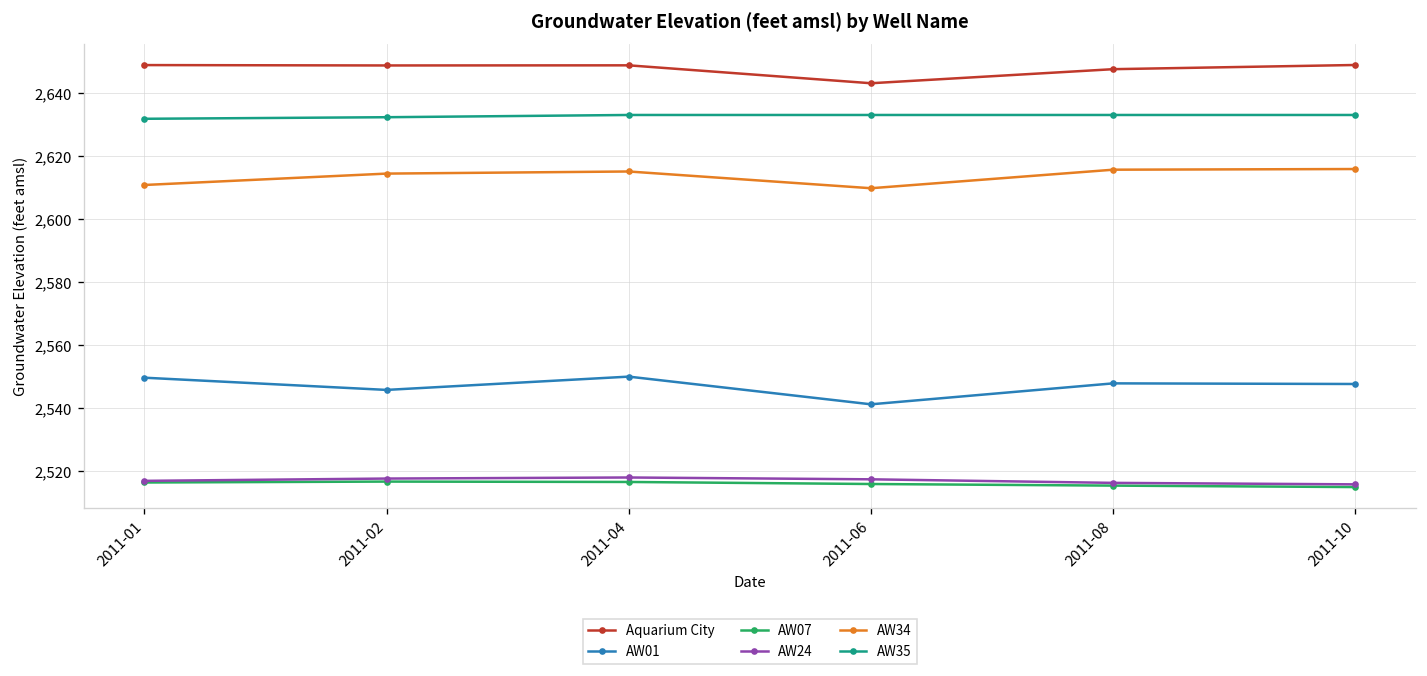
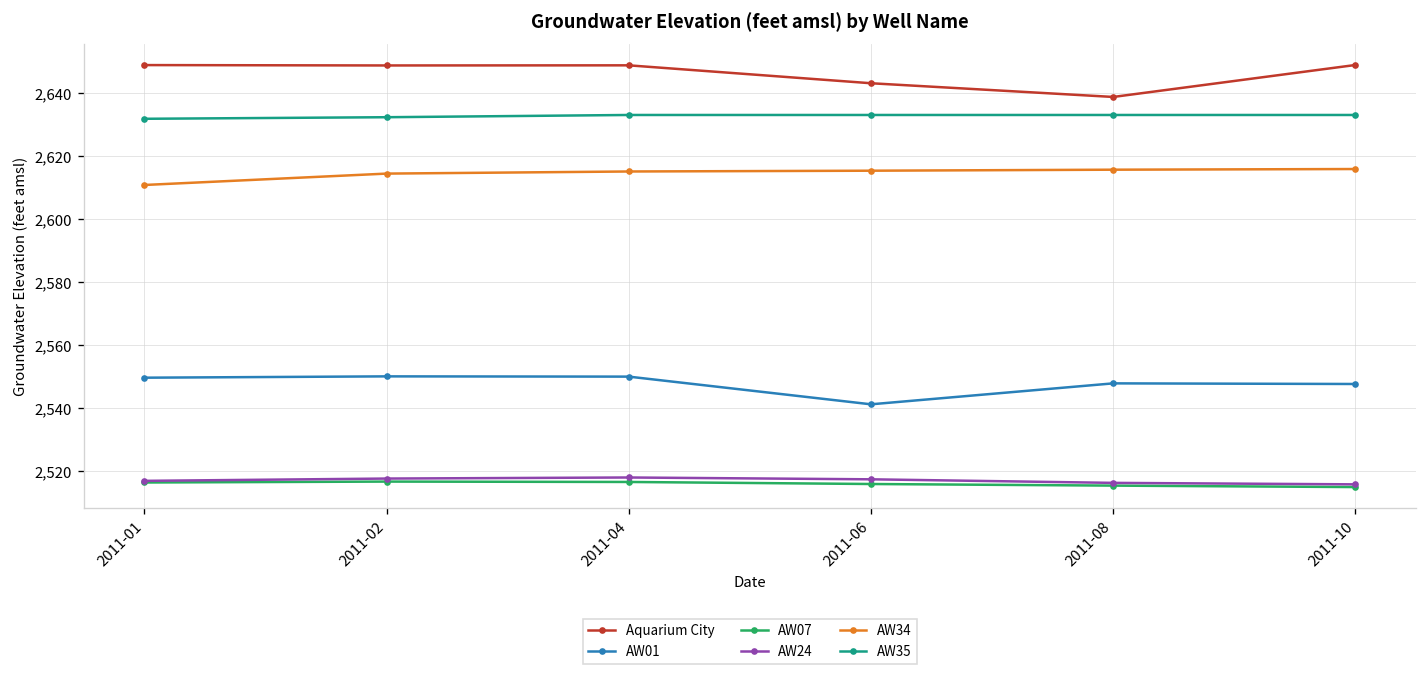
AW01, 2011-02: 2,546 -> 2,550
AW34, 2011-06: 2,610 -> 2,615
Aquarium City, 2011-08: 2,648 -> 2,639
